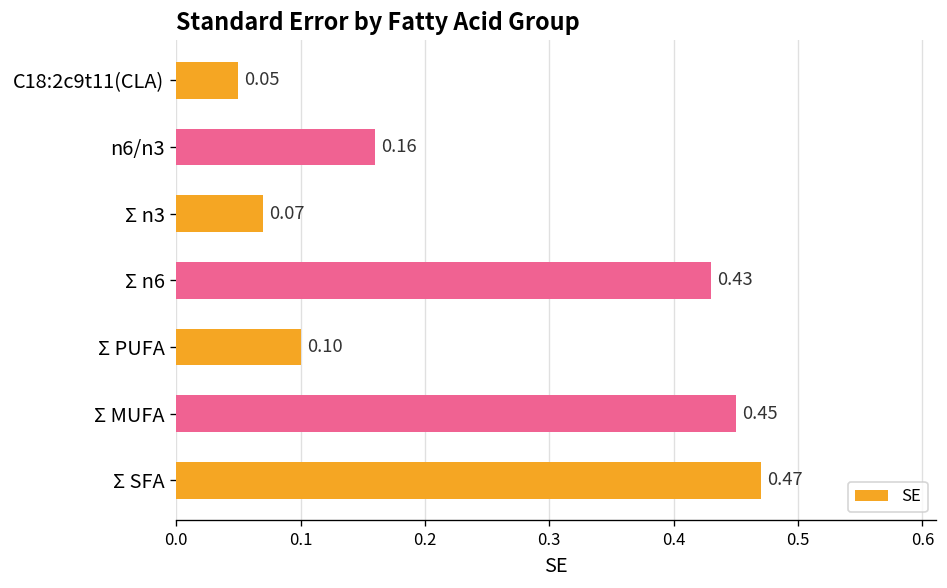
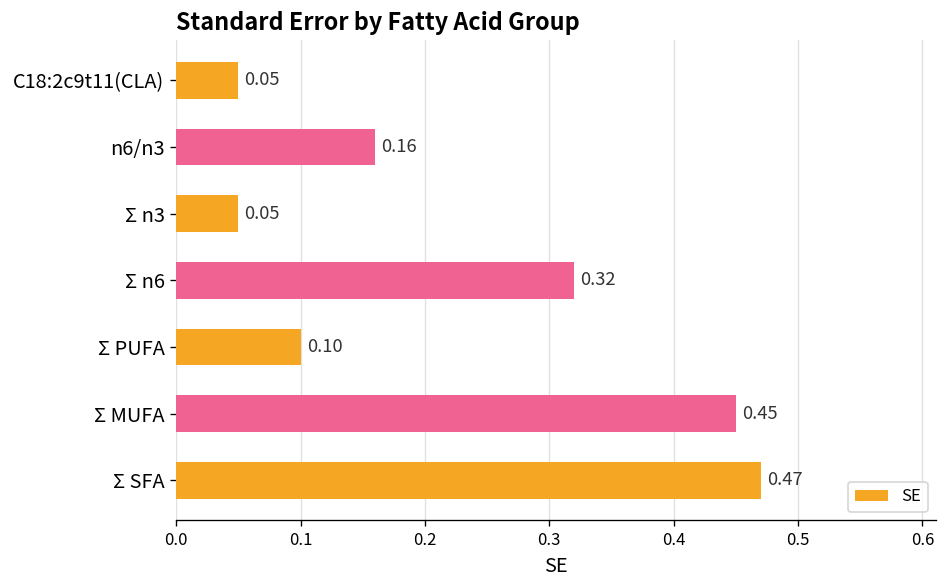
Σ n3: 0.07 -> 0.05
Σ n6: 0.43 -> 0.32
